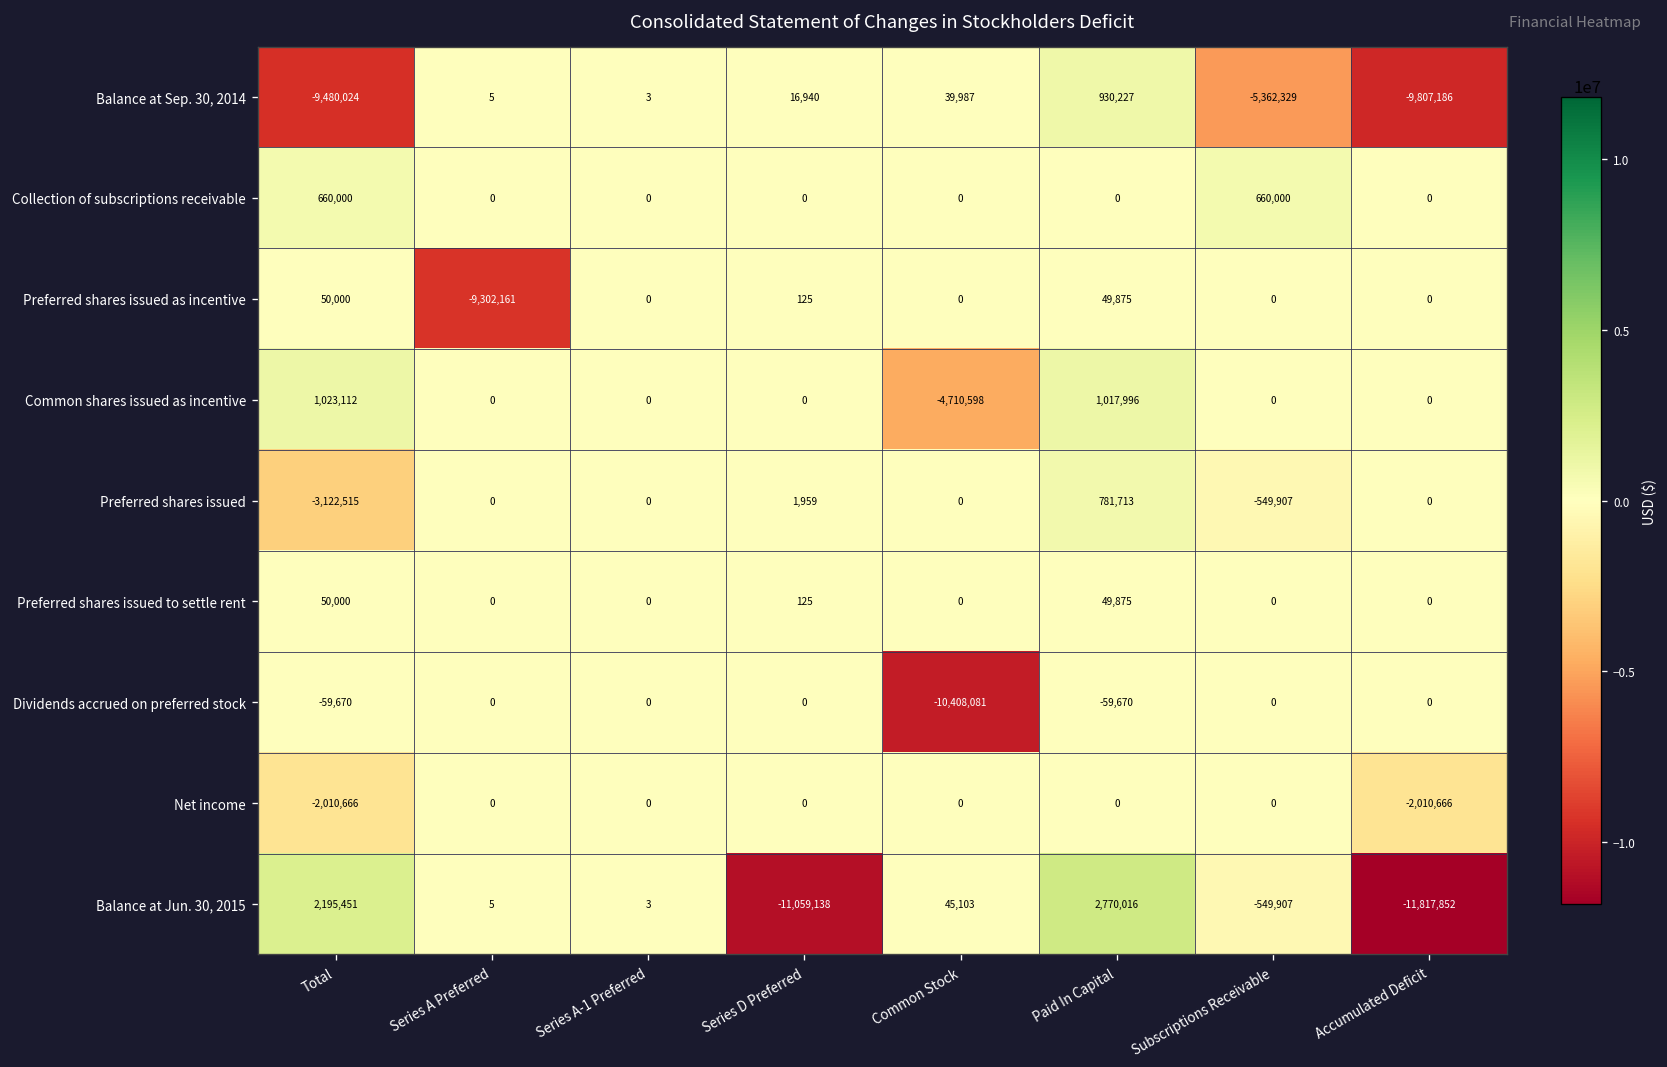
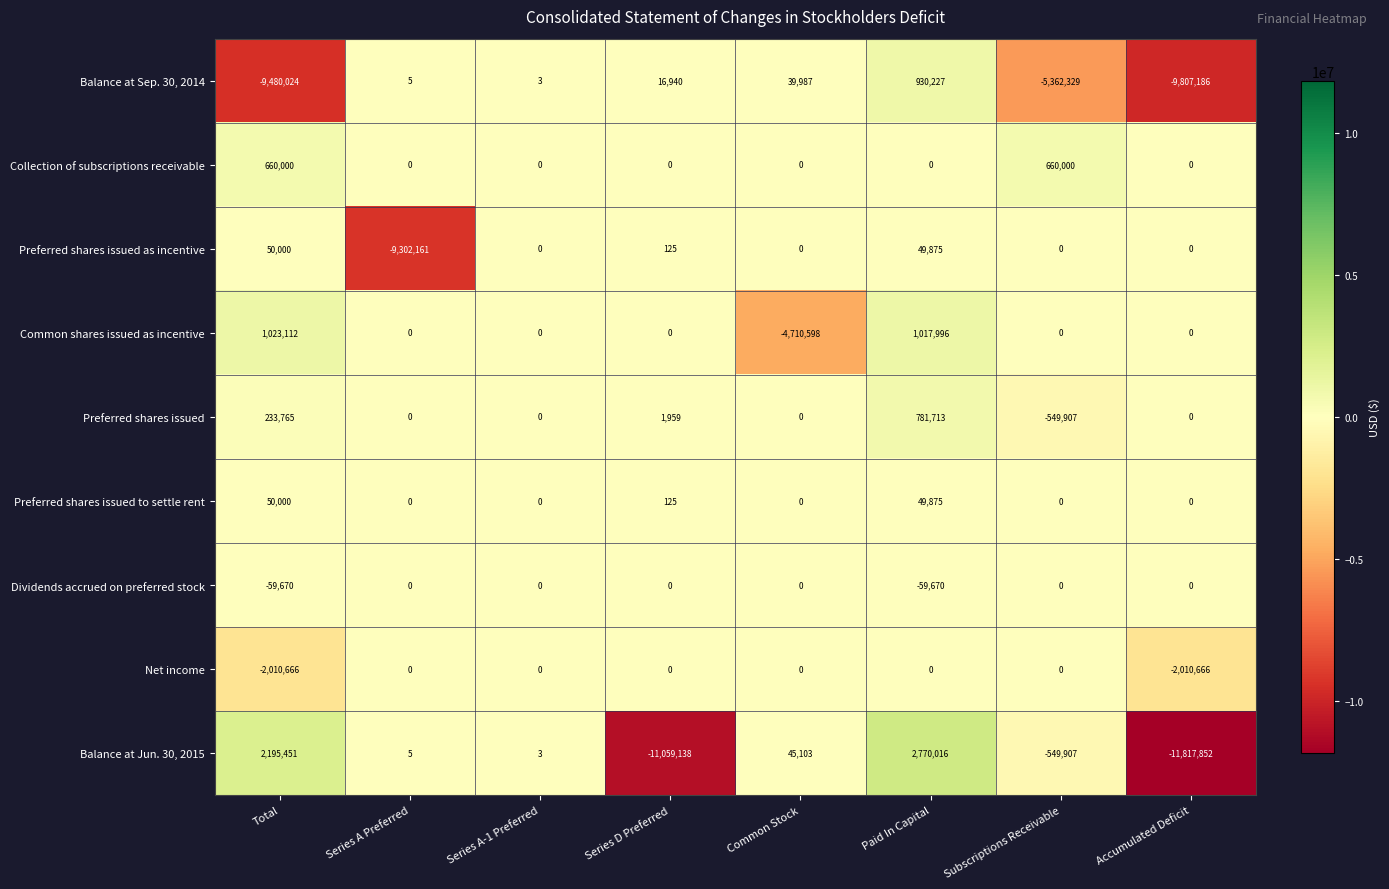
Preferred shares issued, Total: -3,122,515 -> 233,765
Dividends accrued on preferred stock, Common Stock: -10,408,081 -> 0
